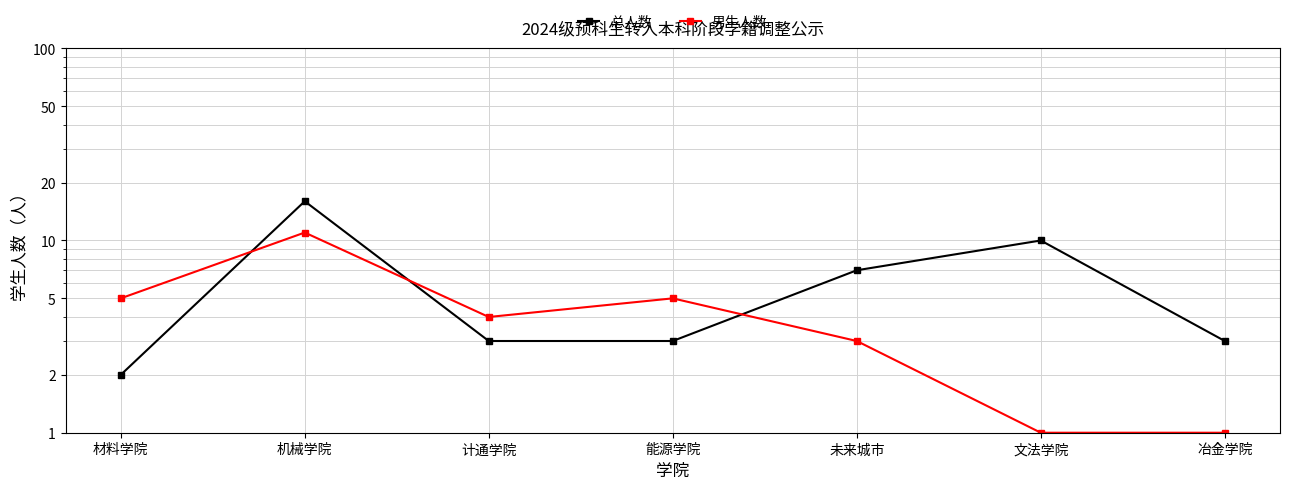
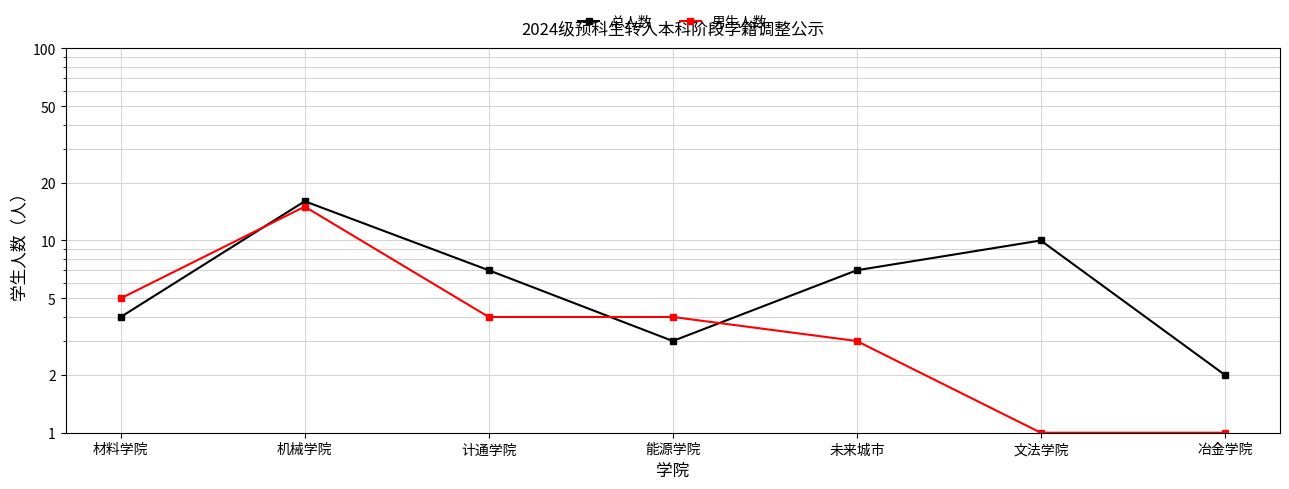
总人数, 材料学院: 2 -> 4
男生人数, 机械学院: 11 -> 15
总人数, 计通学院: 3 -> 7
男生人数, 能源学院: 5 -> 4
总人数, 冶金学院: 3 -> 2
